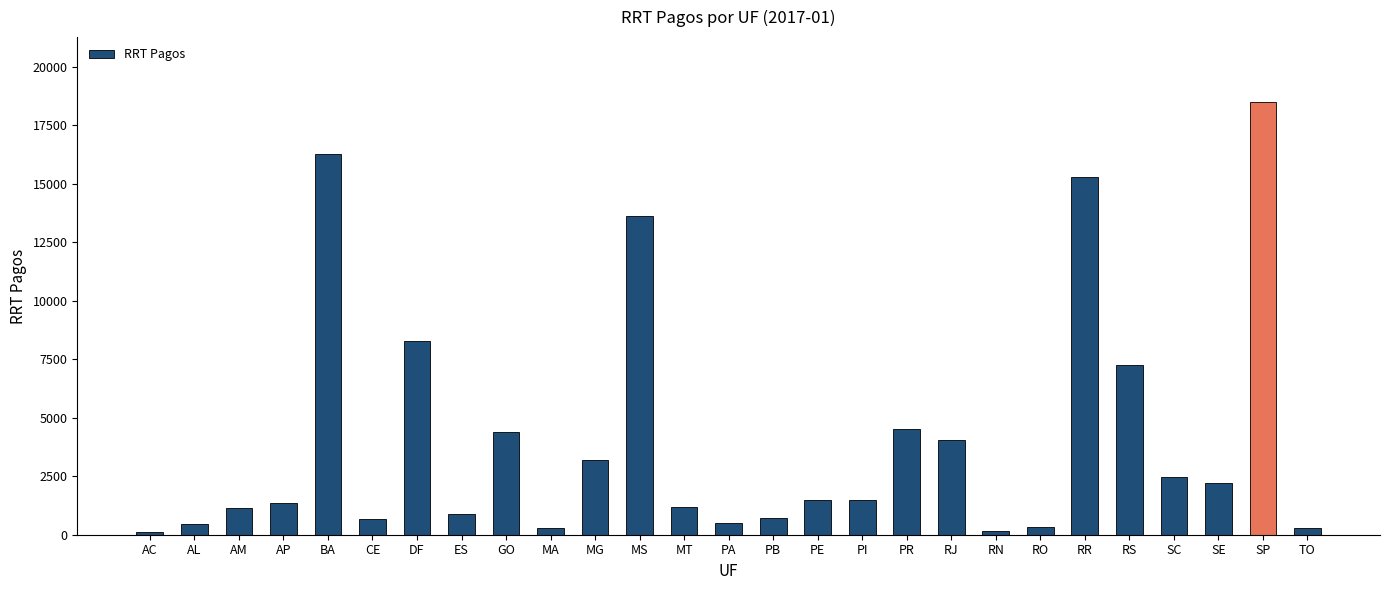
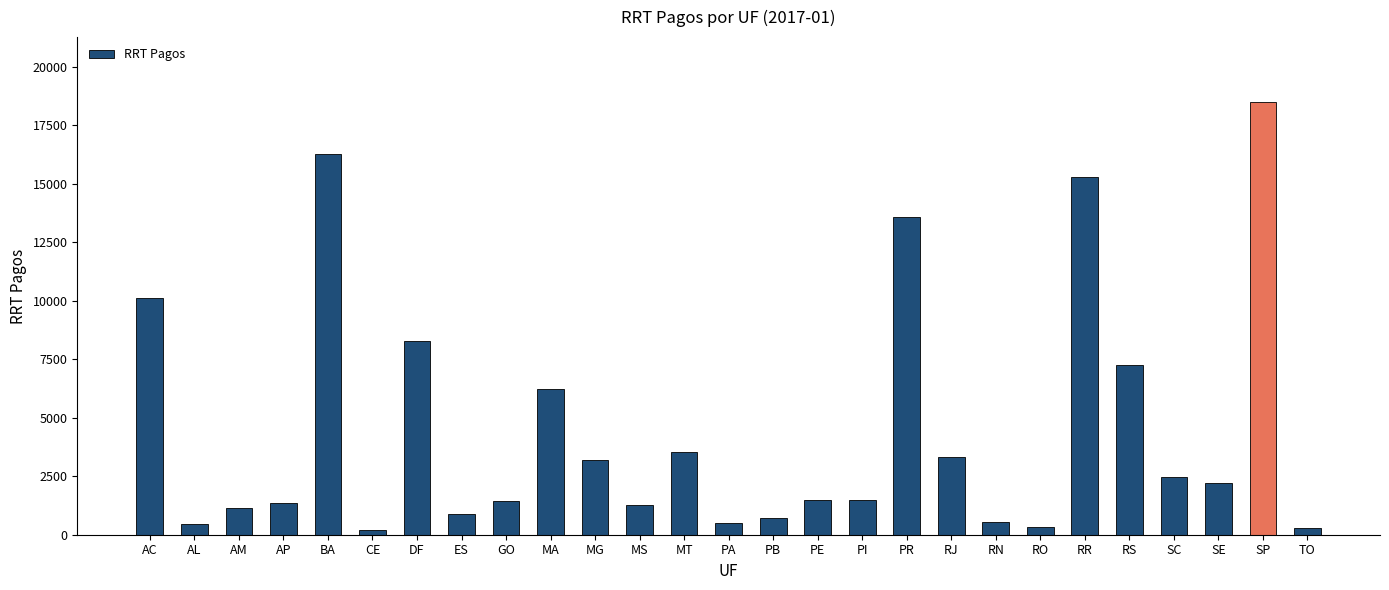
AC: 100 -> 10100
CE: 700 -> 200
GO: 4400 -> 1400
MA: 300 -> 6200
MS: 13600 -> 1300
MT: 1200 -> 3500
PR: 4500 -> 13600
RJ: 4000 -> 3300
RN: 200 -> 500
